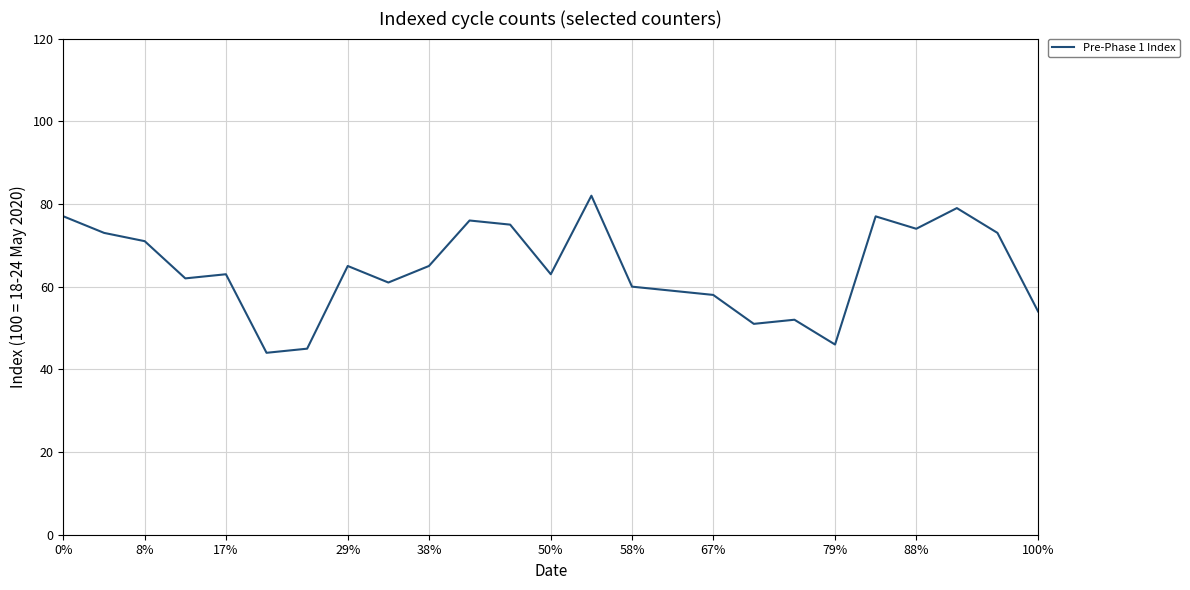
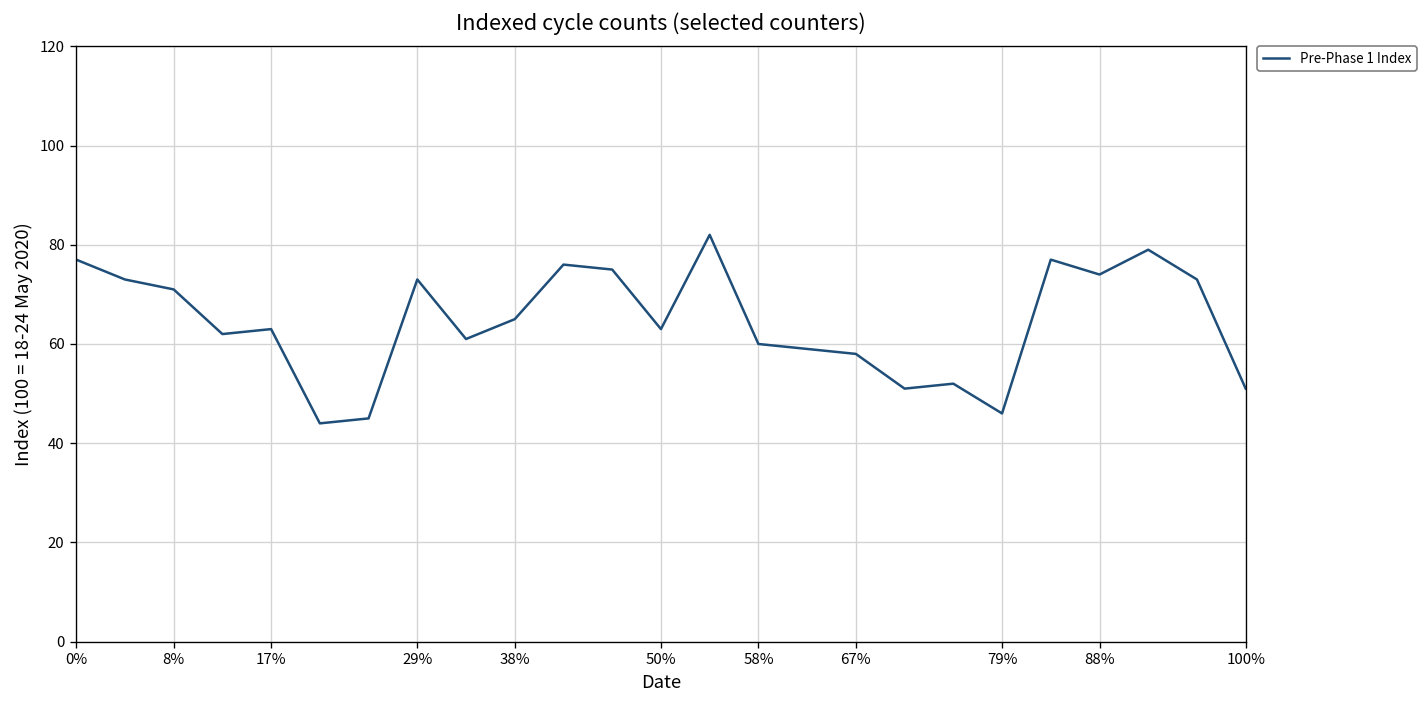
29%: 65 -> 73
100%: 54 -> 51
